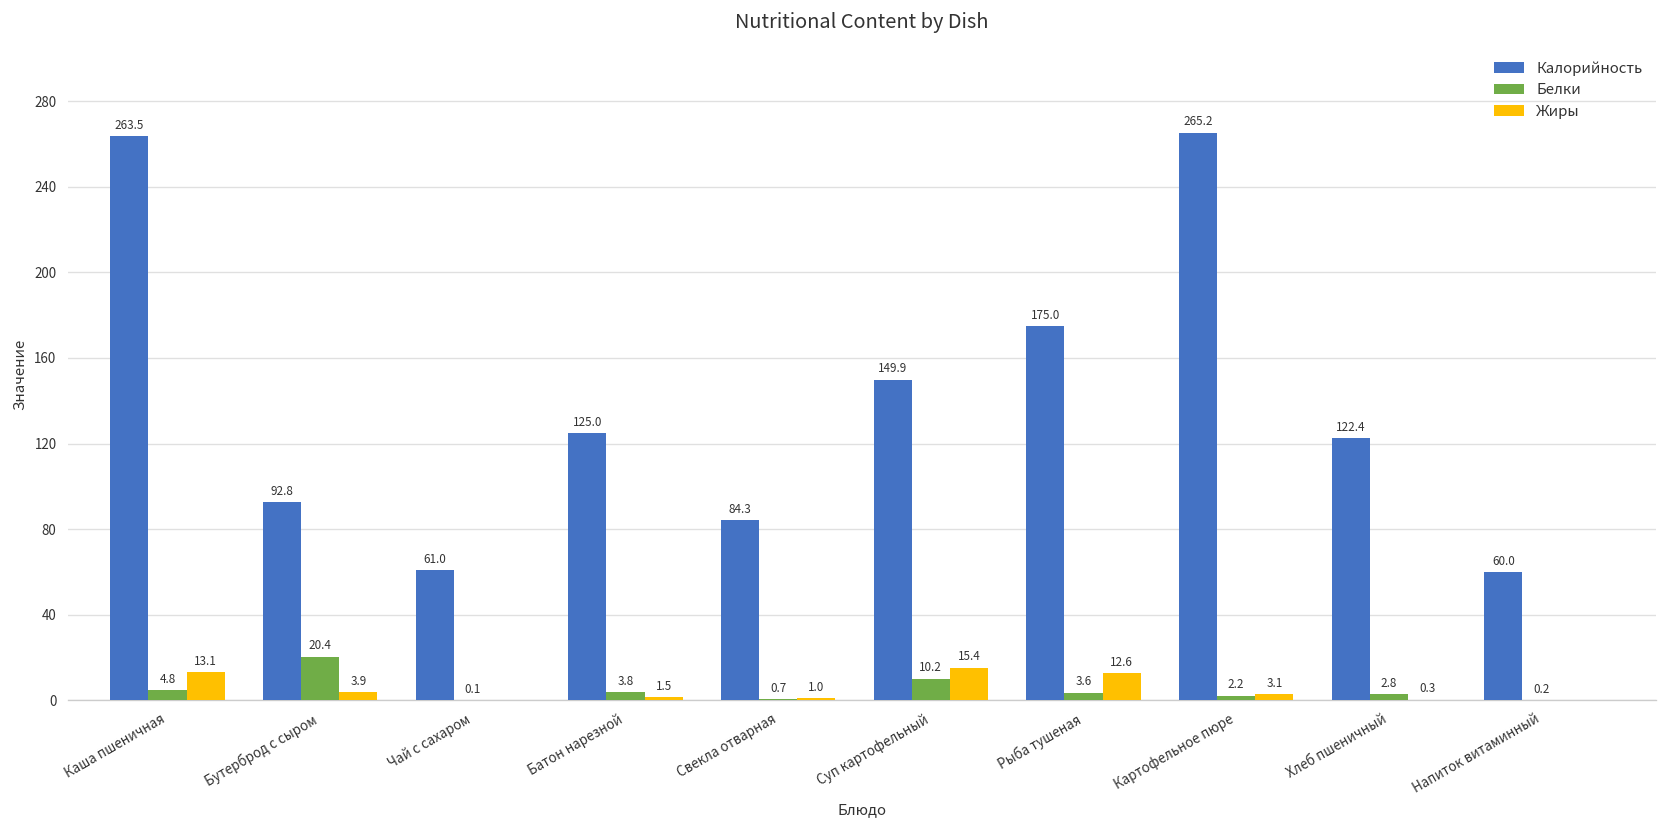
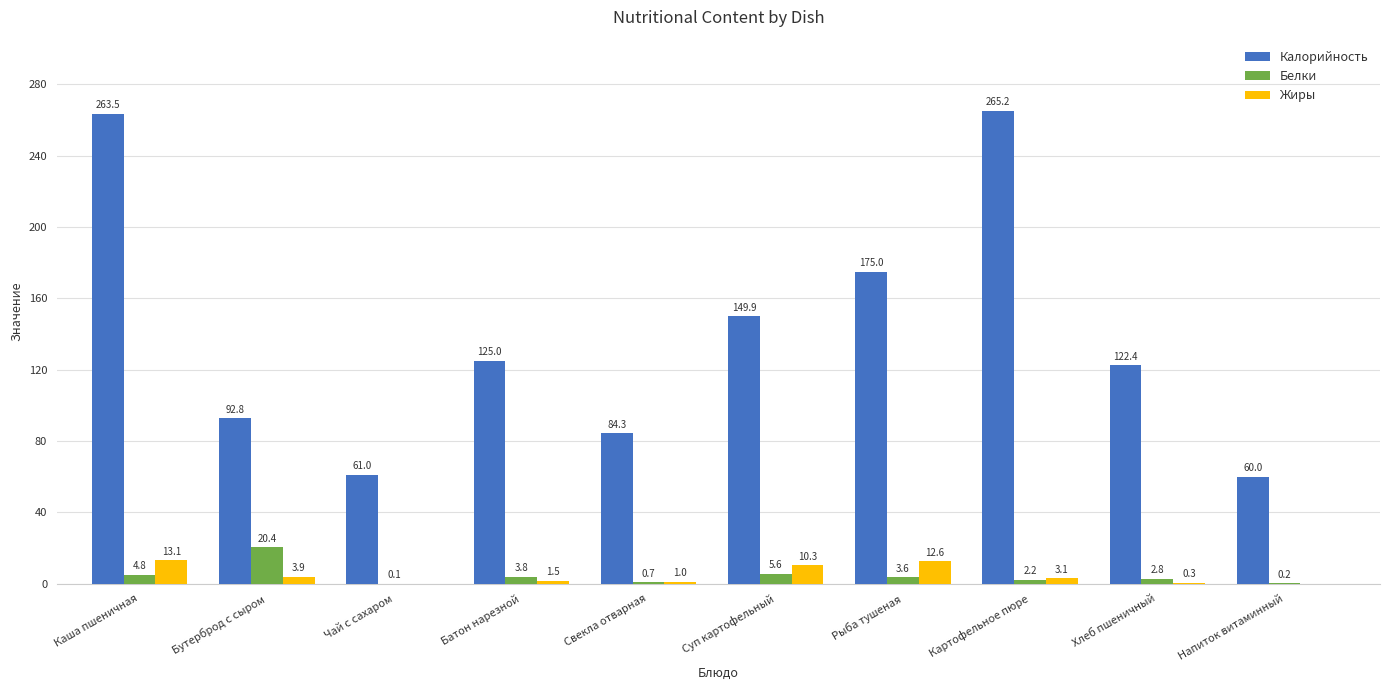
Белки, Суп картофельный: 10.2 -> 5.6
Жиры, Суп картофельный: 15.4 -> 10.3
